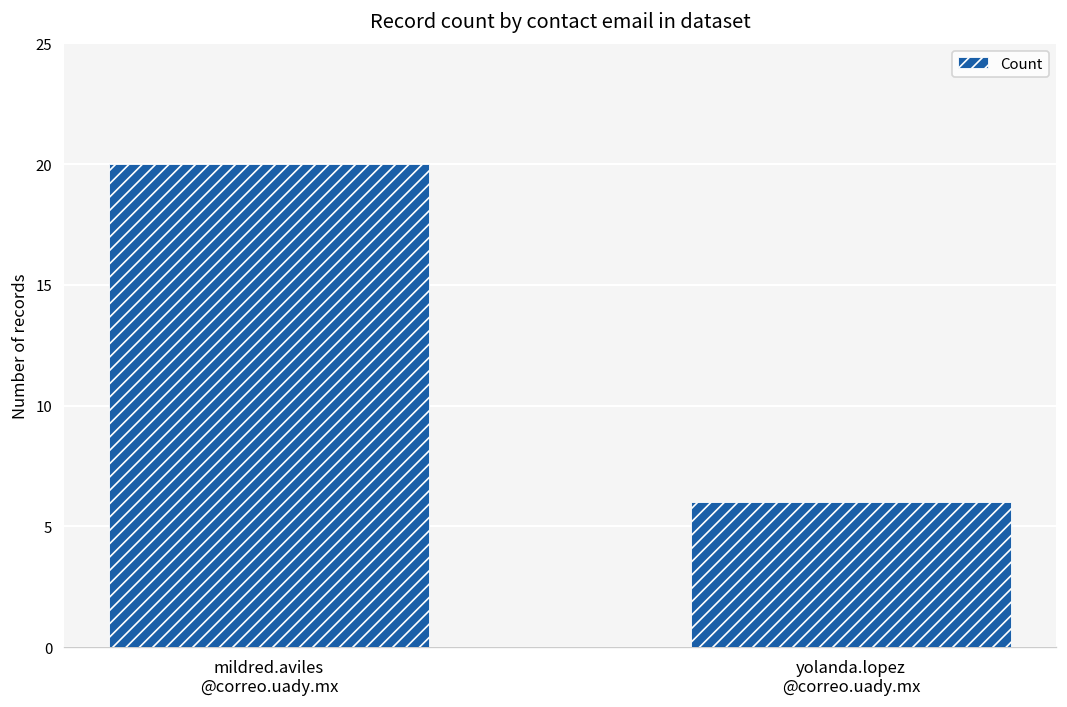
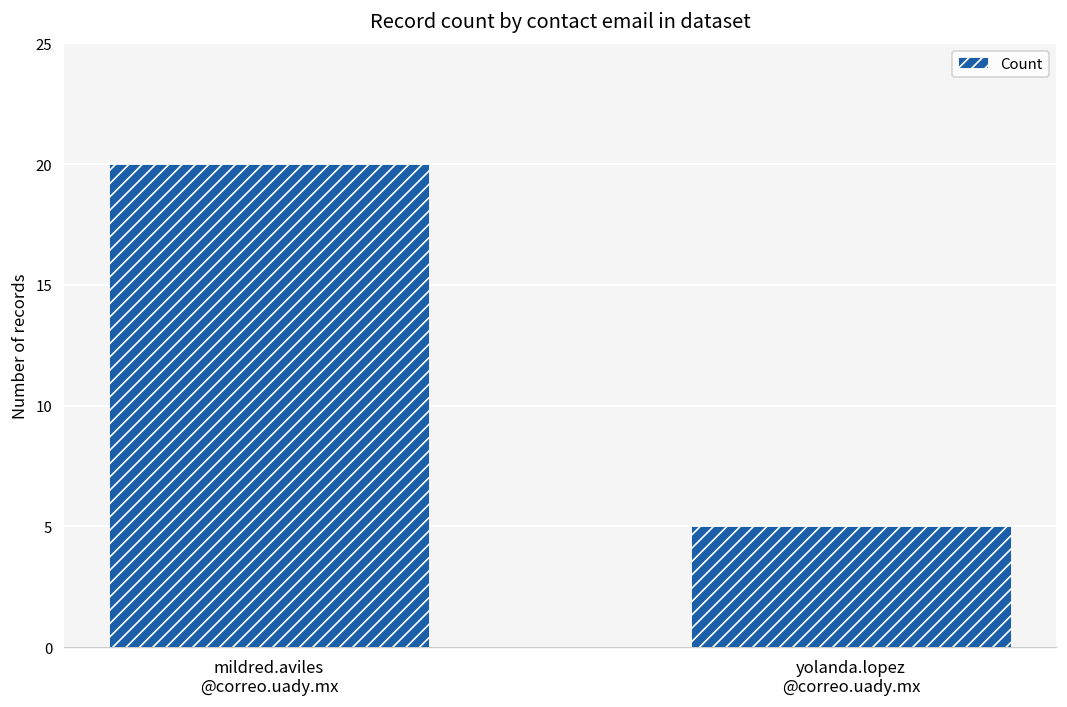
yolanda.lopez @correo.uady.mx: 6 -> 5
